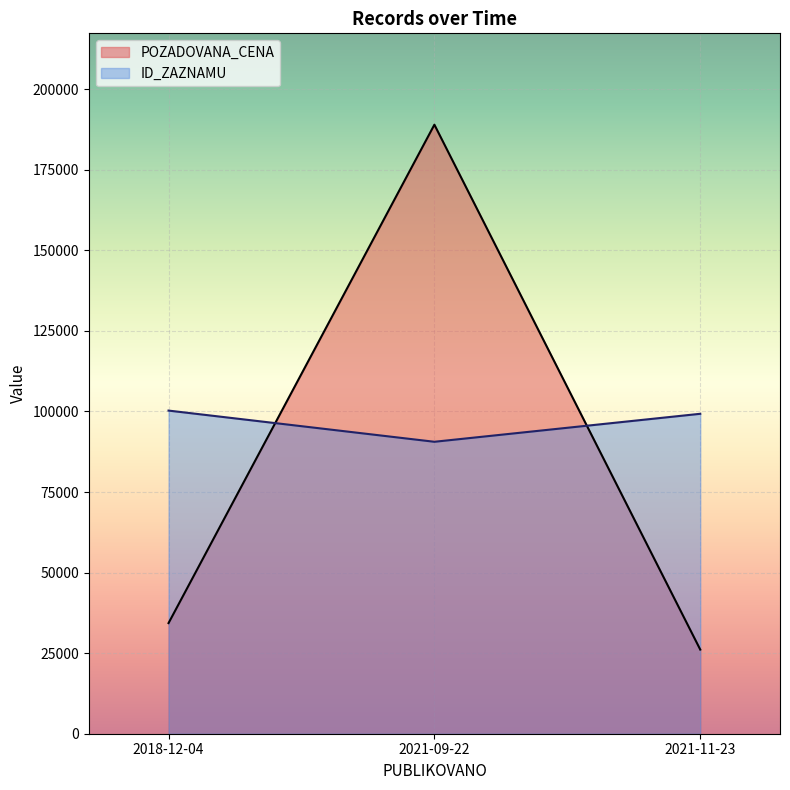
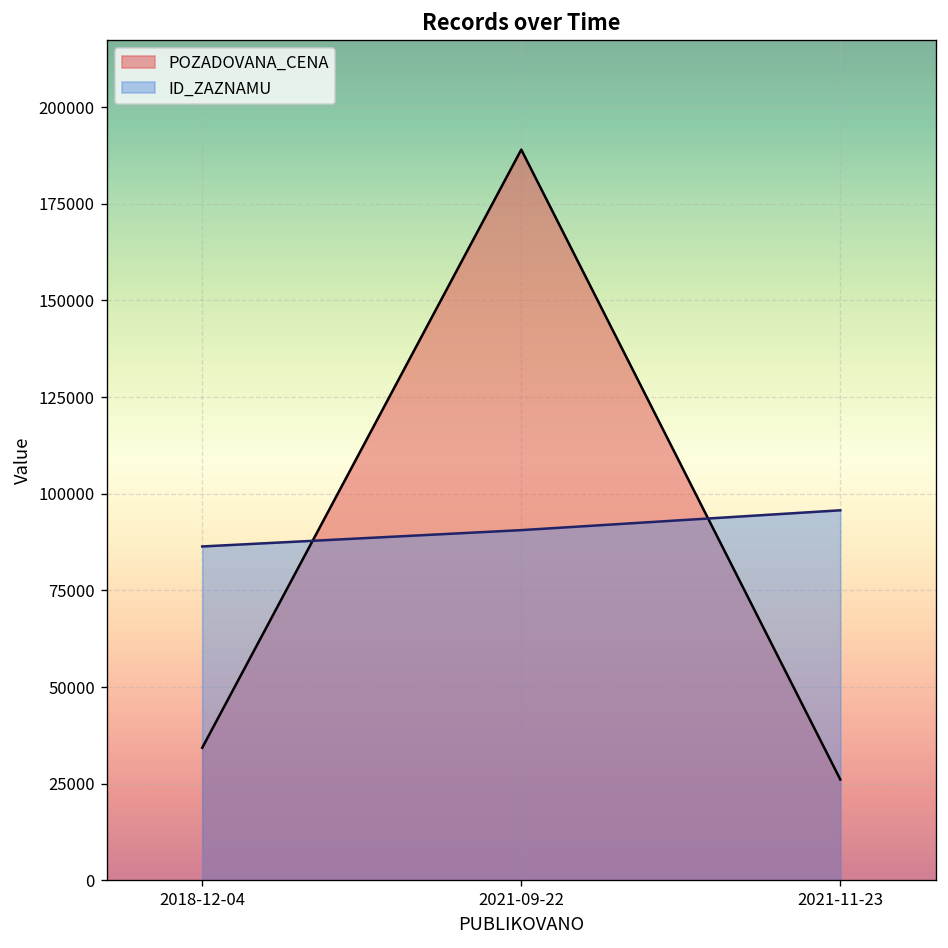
ID_ZAZNAMU, 2018-12-04: 100000 -> 86000
ID_ZAZNAMU, 2021-11-23: 99000 -> 96000
